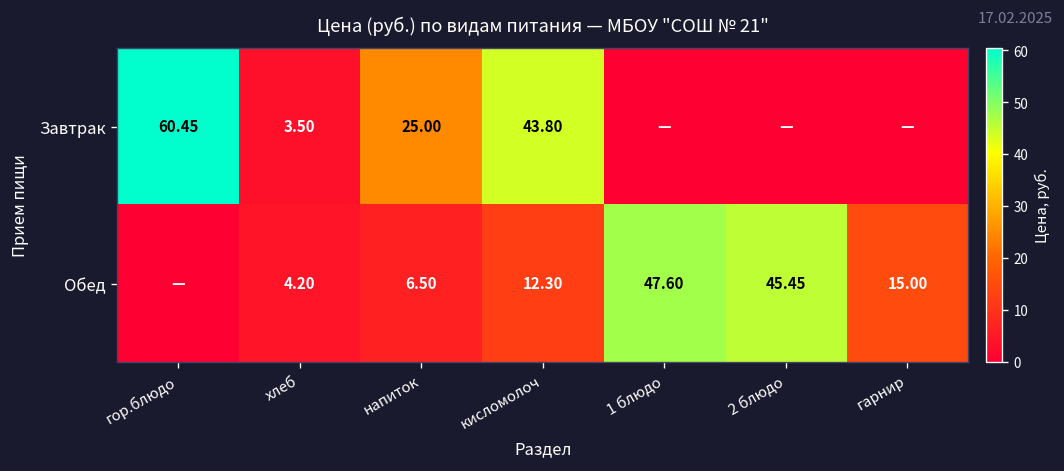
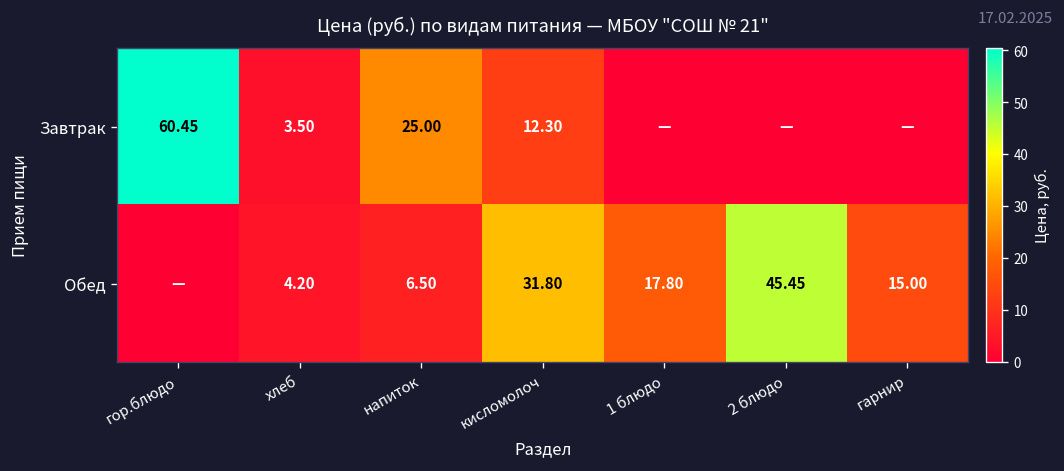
Завтрак, кисломолоч: 43.80 -> 12.30
Обед, кисломолоч: 12.30 -> 31.80
Обед, 1 блюдо: 47.60 -> 17.80
